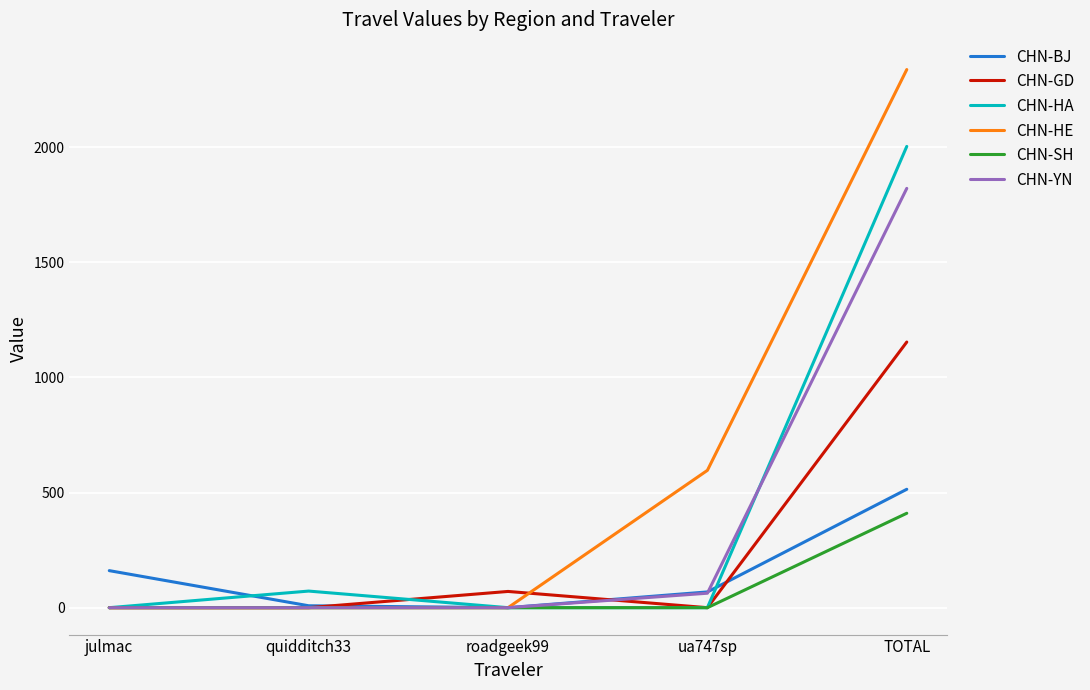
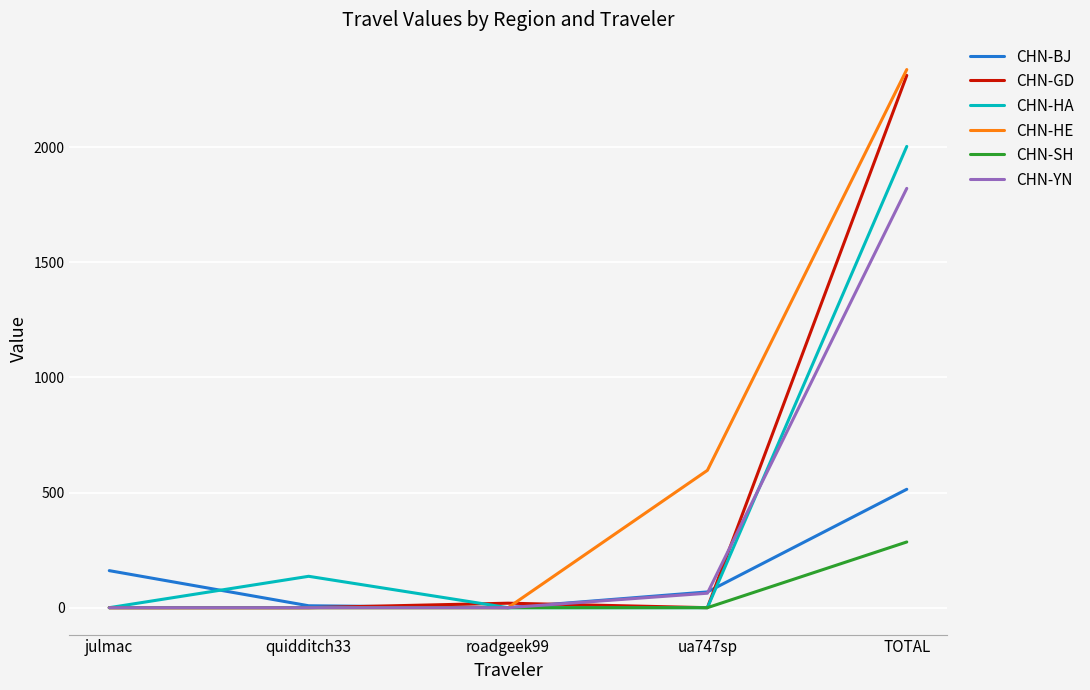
CHN-HA, quidditch33: 70 -> 140
CHN-GD, roadgeek99: 70 -> 20
CHN-GD, TOTAL: 1150 -> 2310
CHN-SH, TOTAL: 410 -> 290
